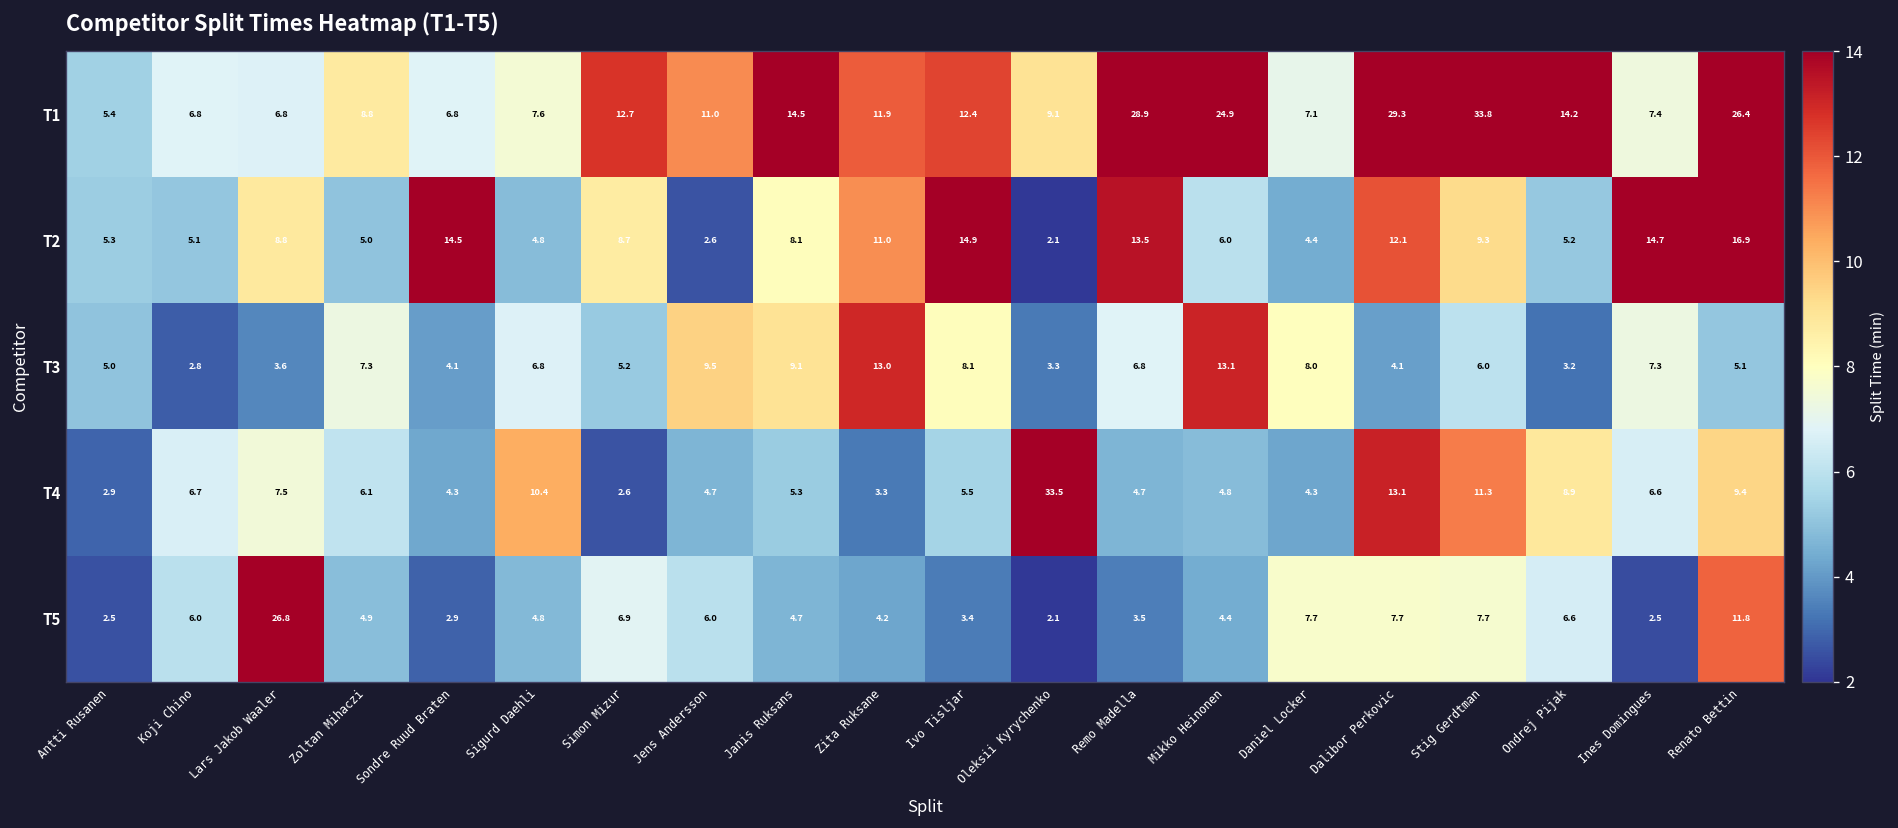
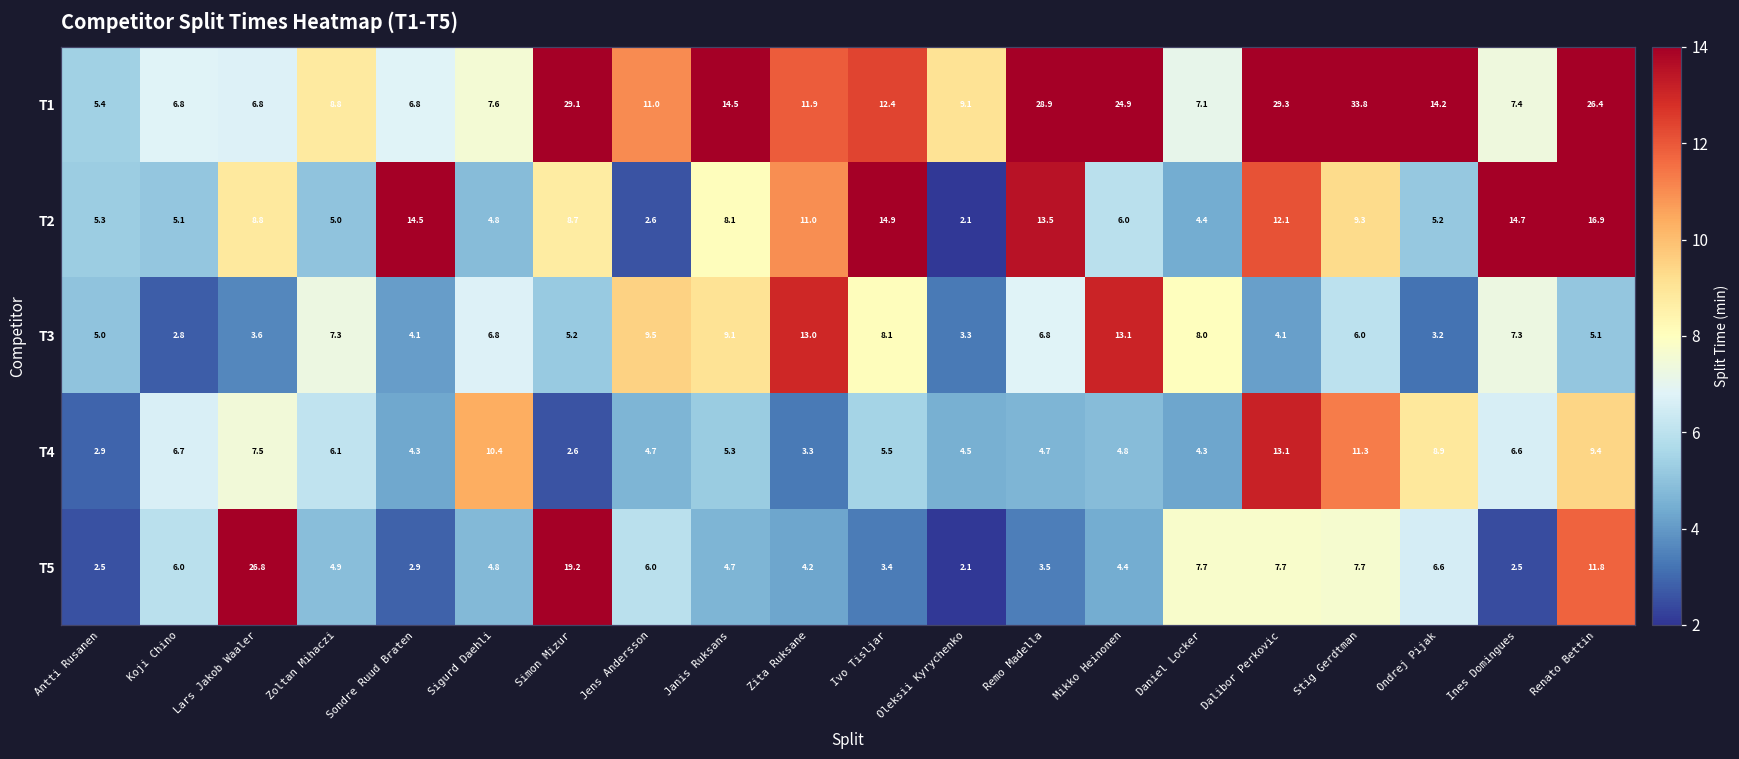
T1, Simon Mizur: 12.7 -> 29.1
T4, Oleksii Kyrychenko: 33.5 -> 4.5
T5, Simon Mizur: 6.9 -> 19.2
